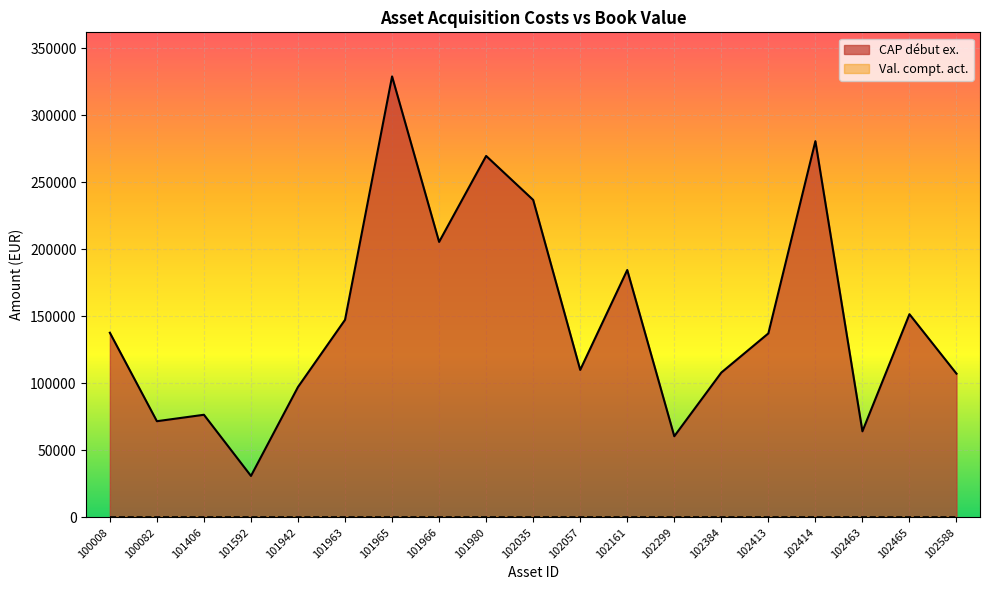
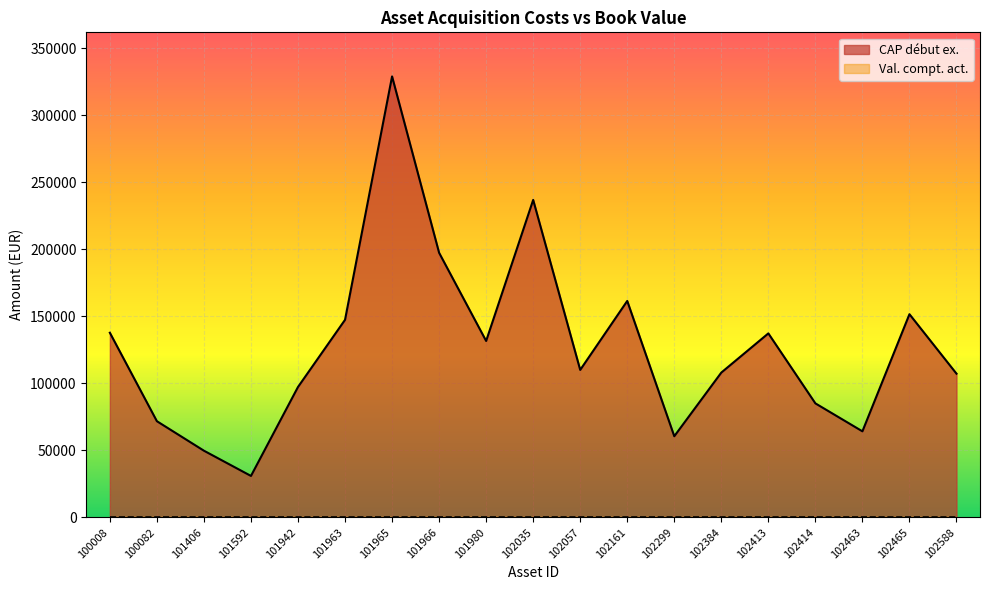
CAP début ex., 101406: 77000 -> 50000
CAP début ex., 101966: 205000 -> 197000
CAP début ex., 101980: 270000 -> 132000
CAP début ex., 102161: 184000 -> 161000
CAP début ex., 102414: 281000 -> 85000
